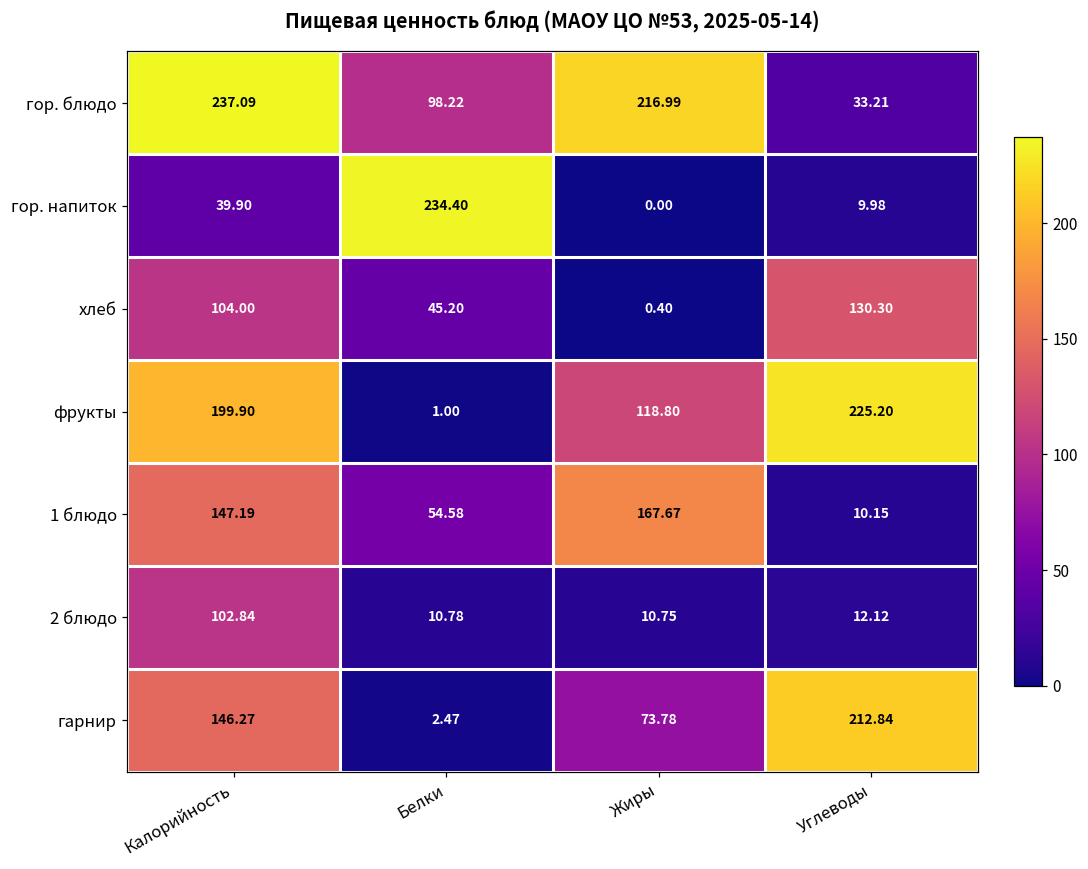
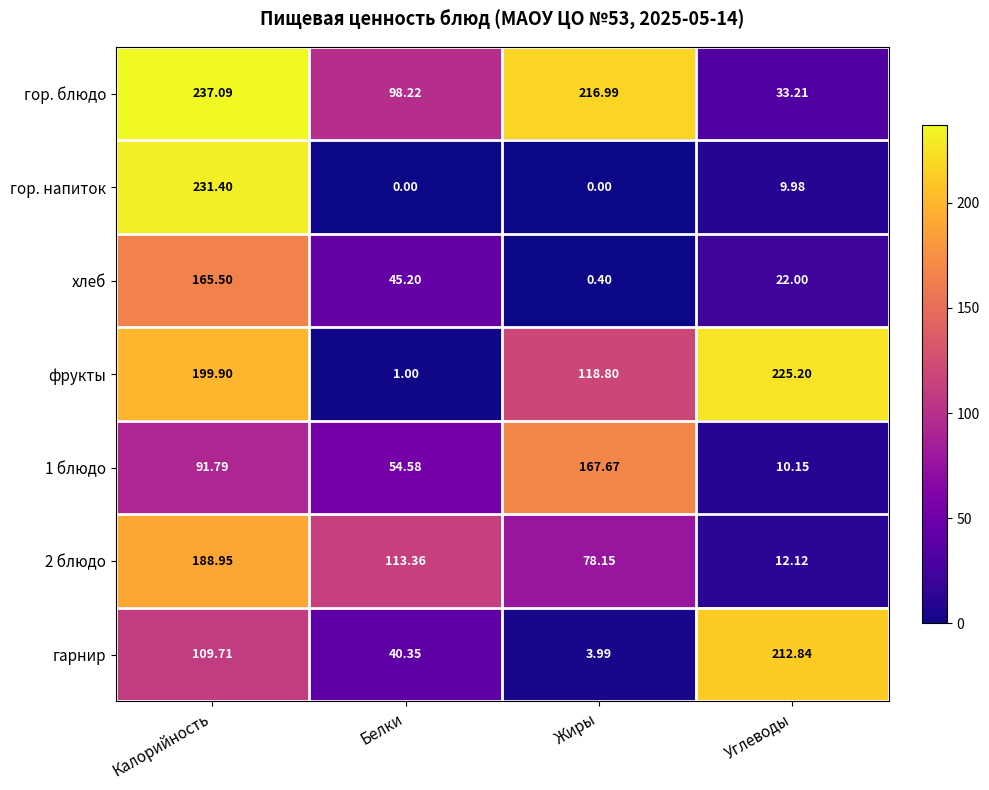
гор. напиток, Калорийность: 39.90 -> 231.40
гор. напиток, Белки: 234.40 -> 0.00
хлеб, Калорийность: 104.00 -> 165.50
хлеб, Углеводы: 130.30 -> 22.00
1 блюдо, Калорийность: 147.19 -> 91.79
2 блюдо, Калорийность: 102.84 -> 188.95
2 блюдо, Белки: 10.78 -> 113.36
2 блюдо, Жиры: 10.75 -> 78.15
гарнир, Калорийность: 146.27 -> 109.71
гарнир, Белки: 2.47 -> 40.35
гарнир, Жиры: 73.78 -> 3.99
